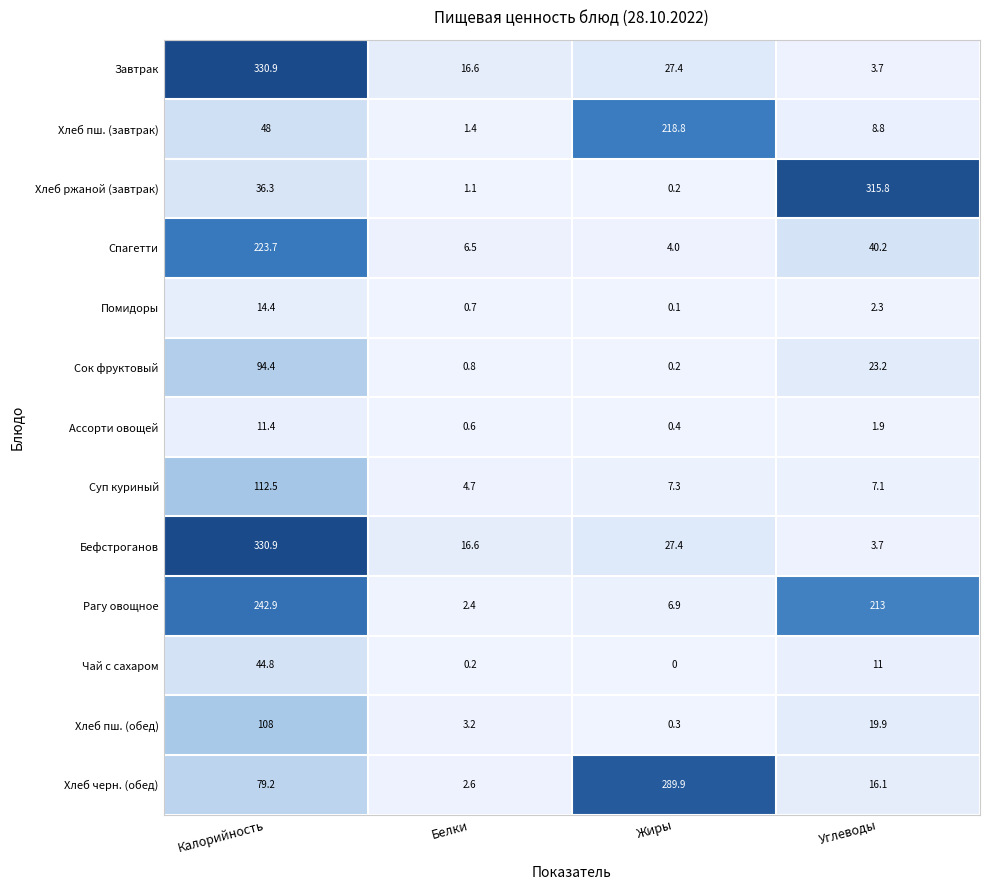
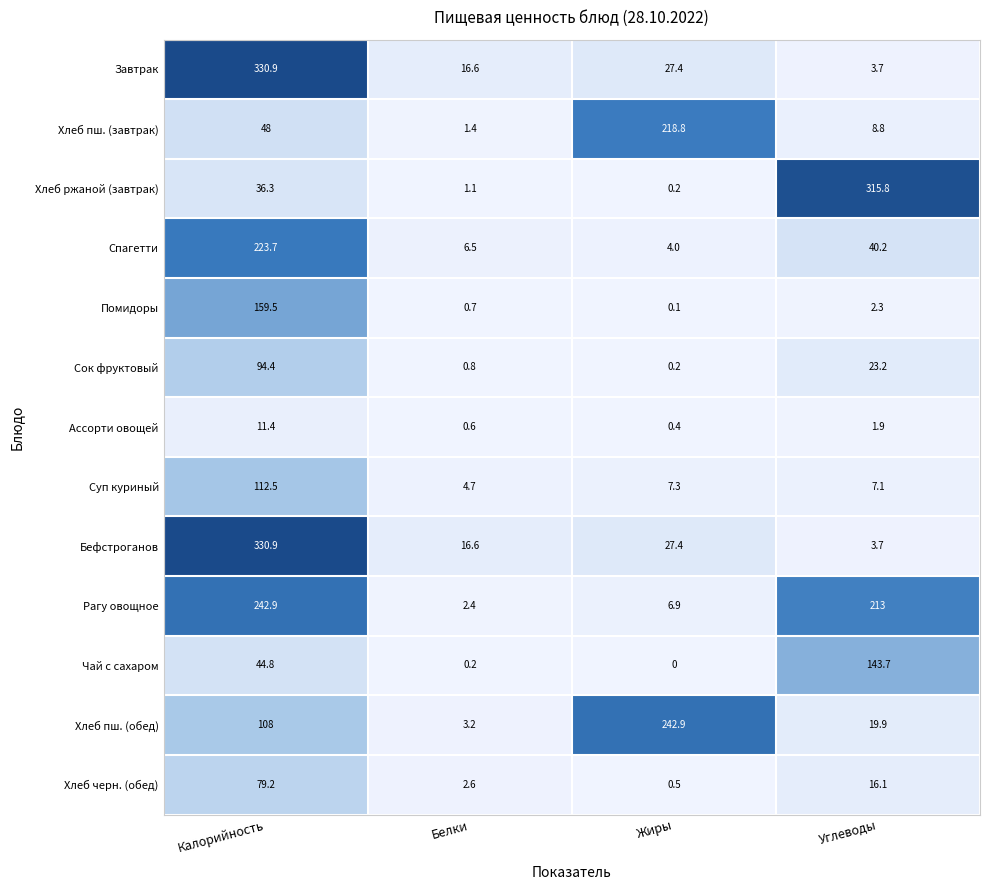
Помидоры, Калорийность: 14.4 -> 159.5
Чай с сахаром, Углеводы: 11 -> 143.7
Хлеб пш. (обед), Жиры: 0.3 -> 242.9
Хлеб черн. (обед), Жиры: 289.9 -> 0.5
